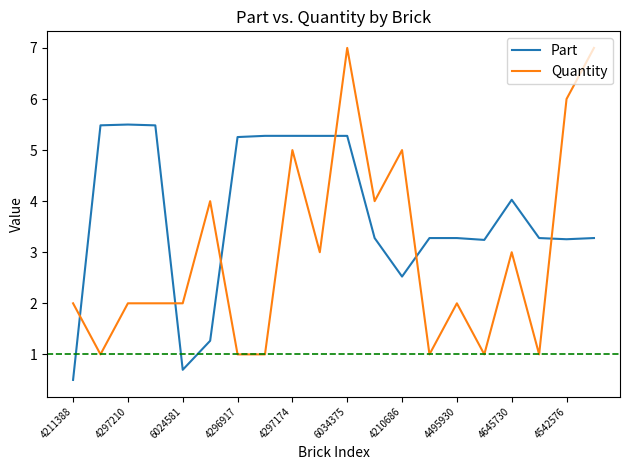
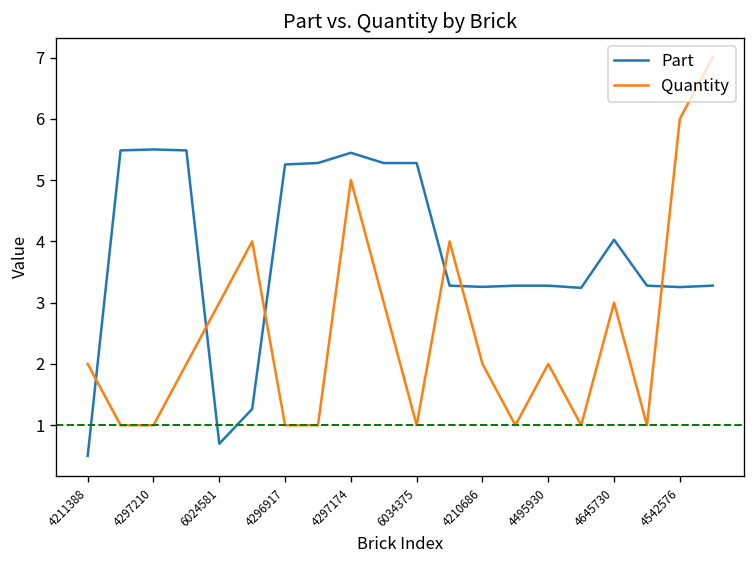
Quantity, 4297210: 2 -> 1
Quantity, 6024581: 2 -> 3
Part, 4297174: 5.3 -> 5.4
Quantity, 6034375: 7 -> 1
Part, 4210686: 2.5 -> 3.3
Quantity, 4210686: 5 -> 2
